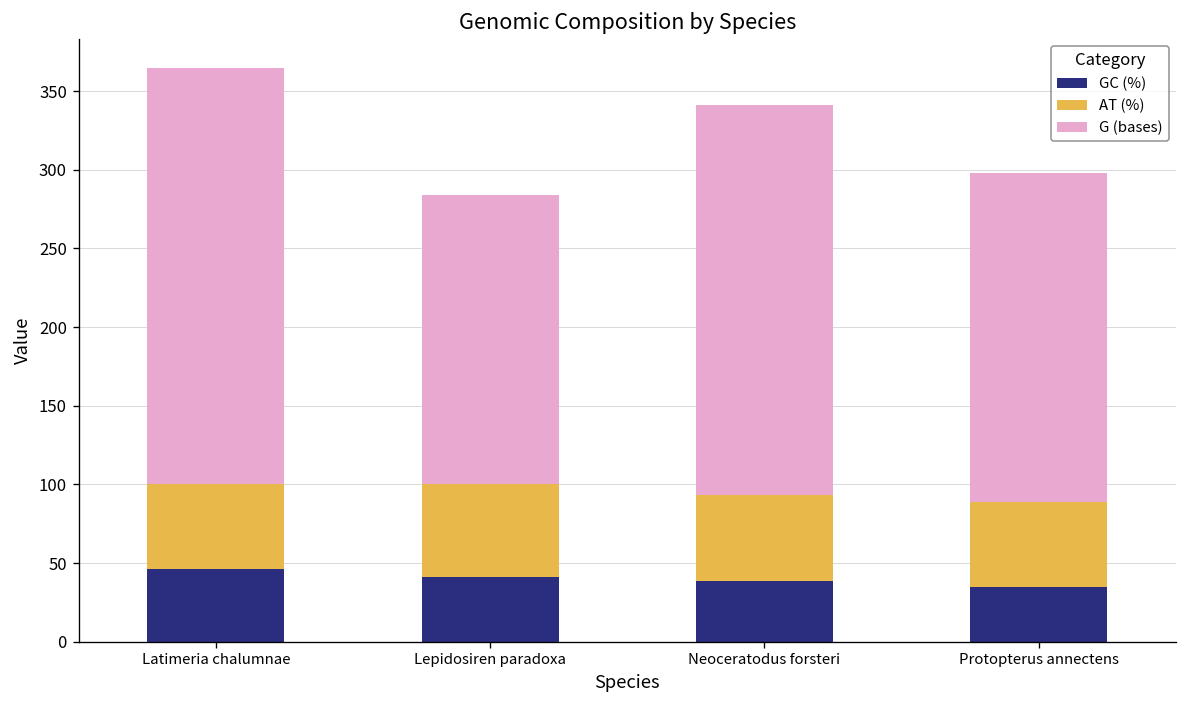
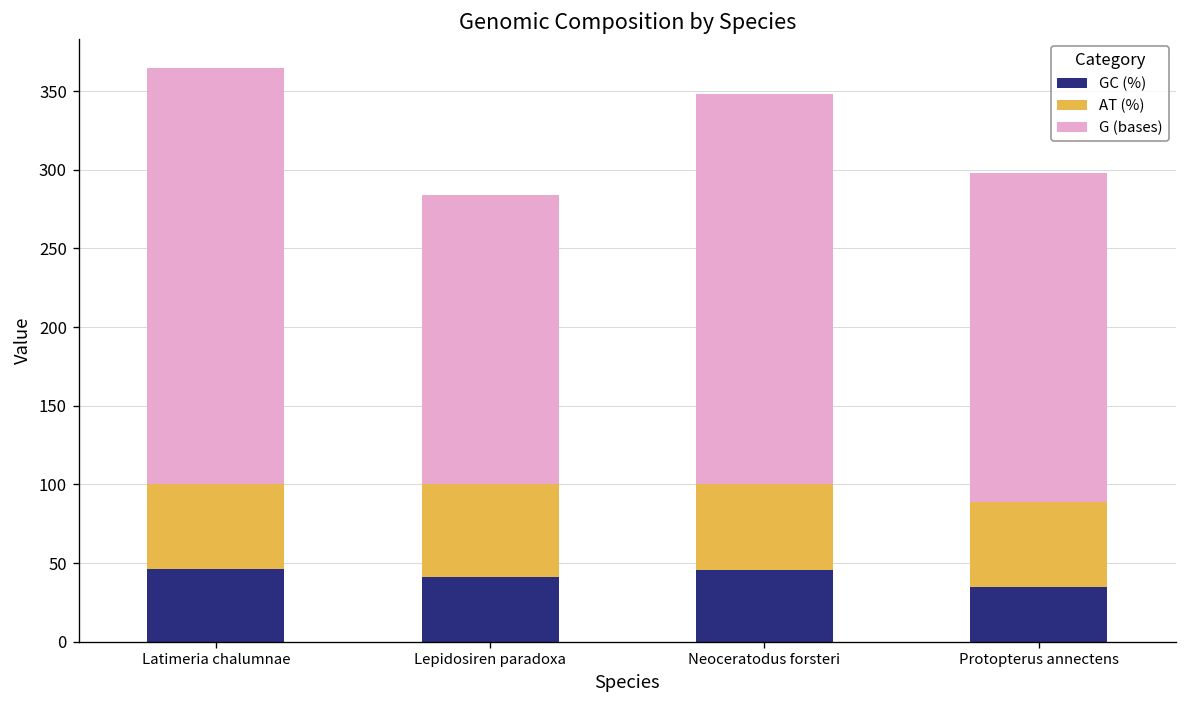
GC (%), Neoceratodus forsteri: 39 -> 46
